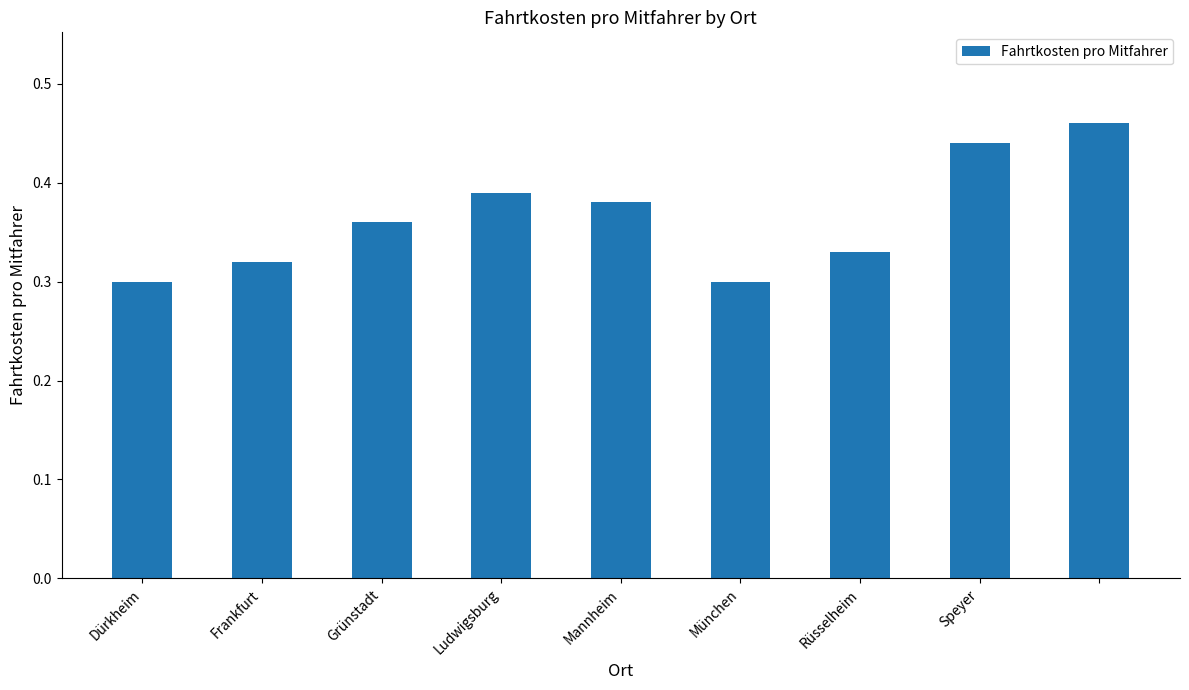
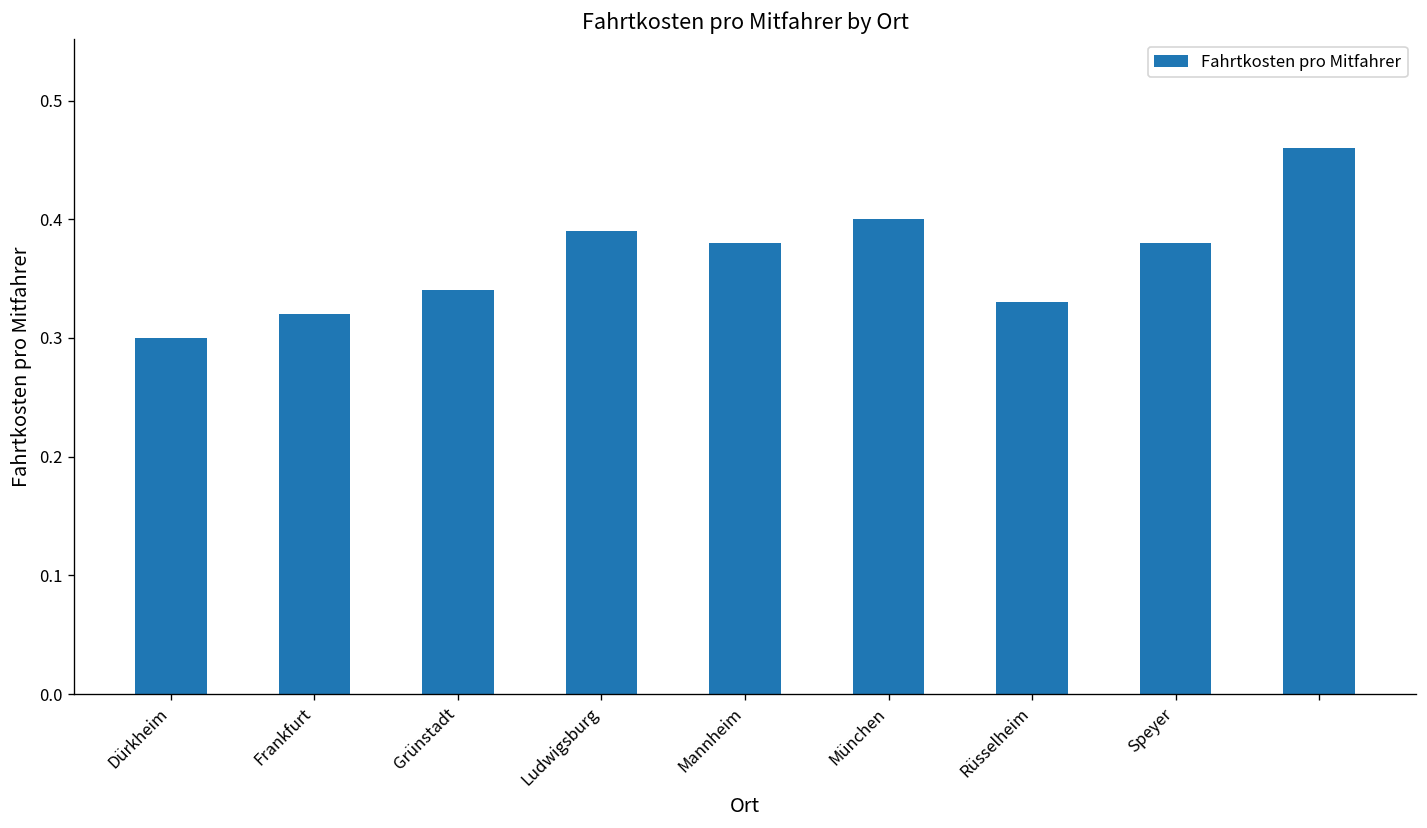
Grünstadt: 0.36 -> 0.34
München: 0.3 -> 0.4
Speyer: 0.44 -> 0.38
